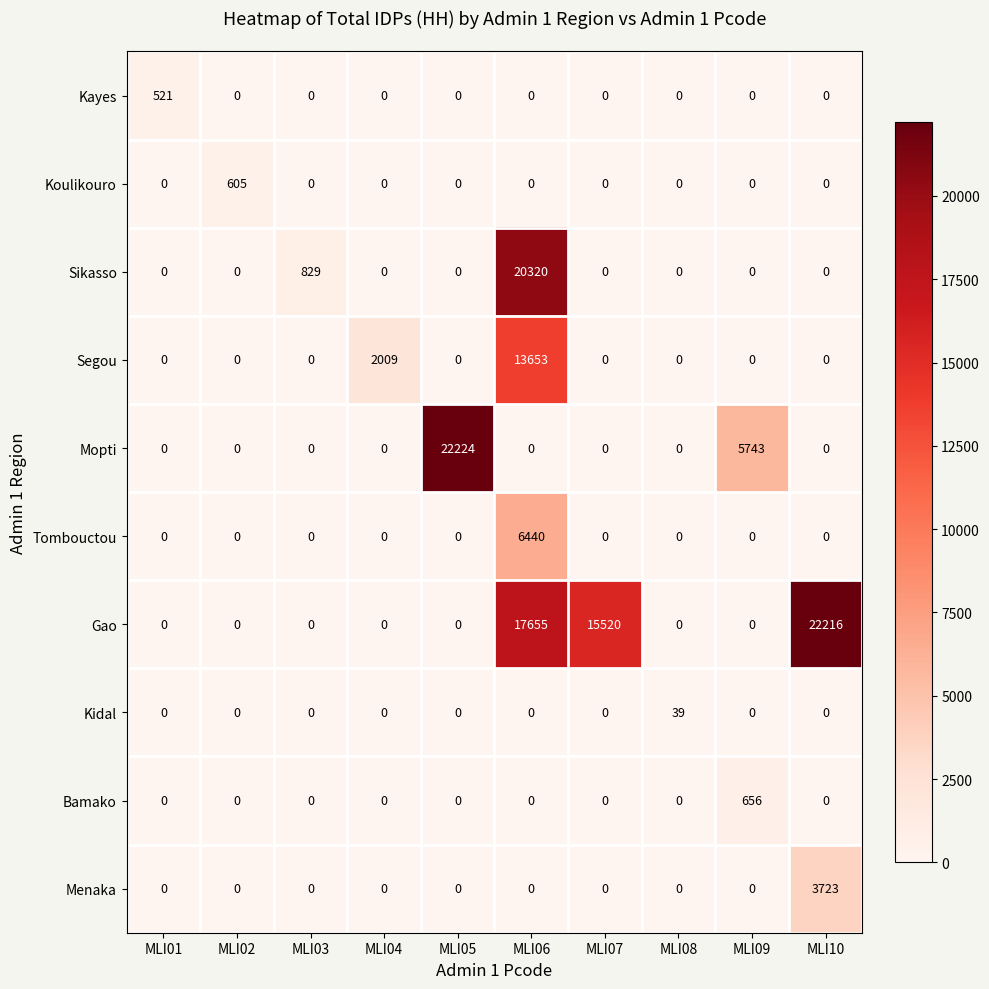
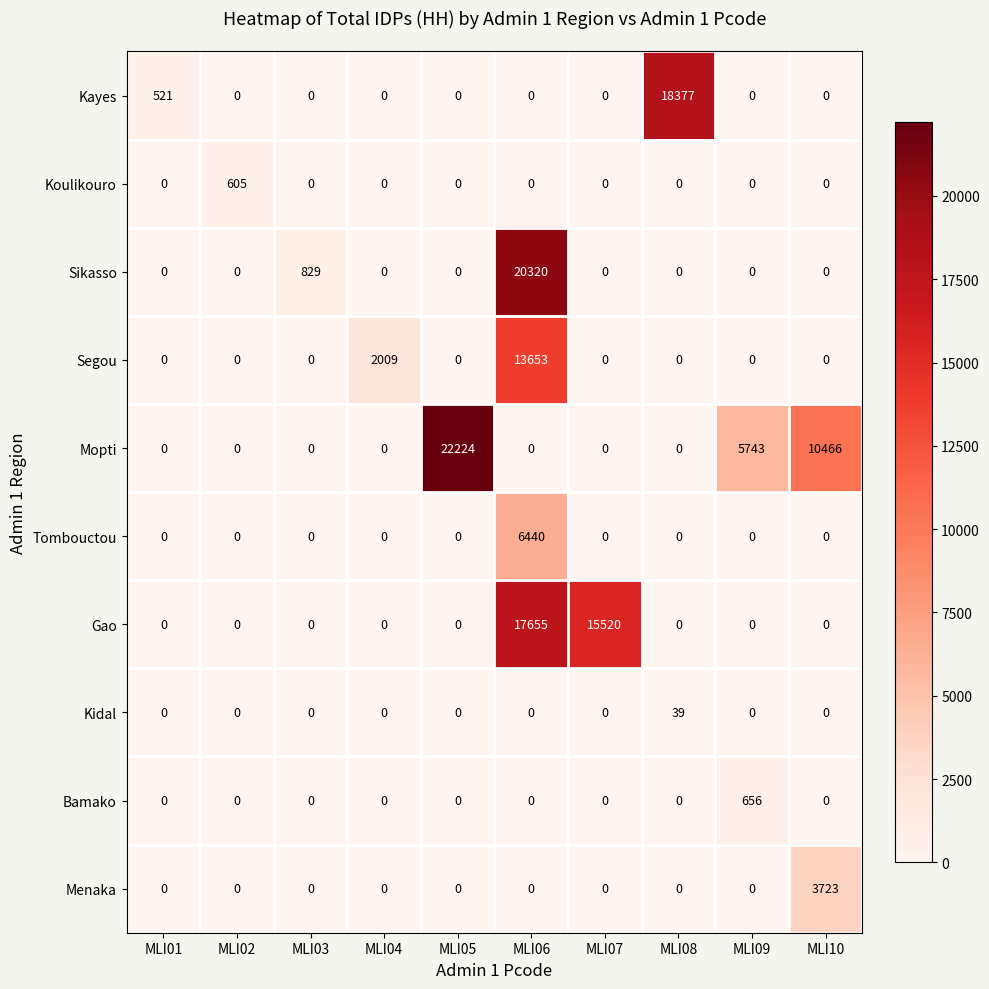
Kayes, MLI08: 0 -> 18377
Mopti, MLI10: 0 -> 10466
Gao, MLI10: 22216 -> 0
